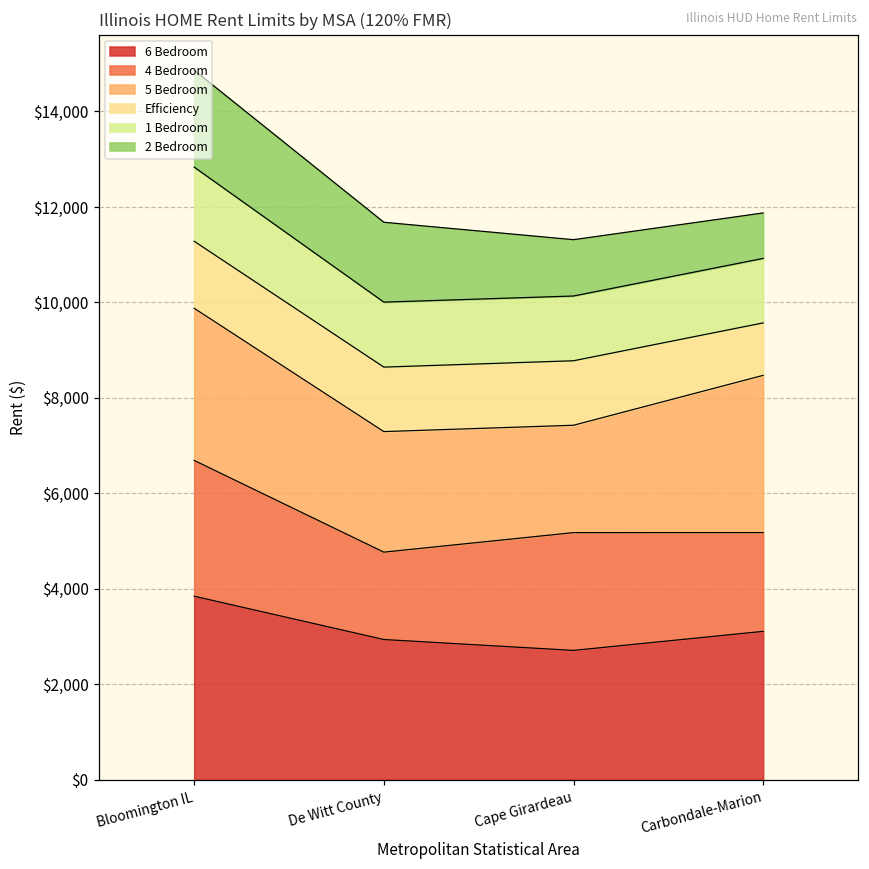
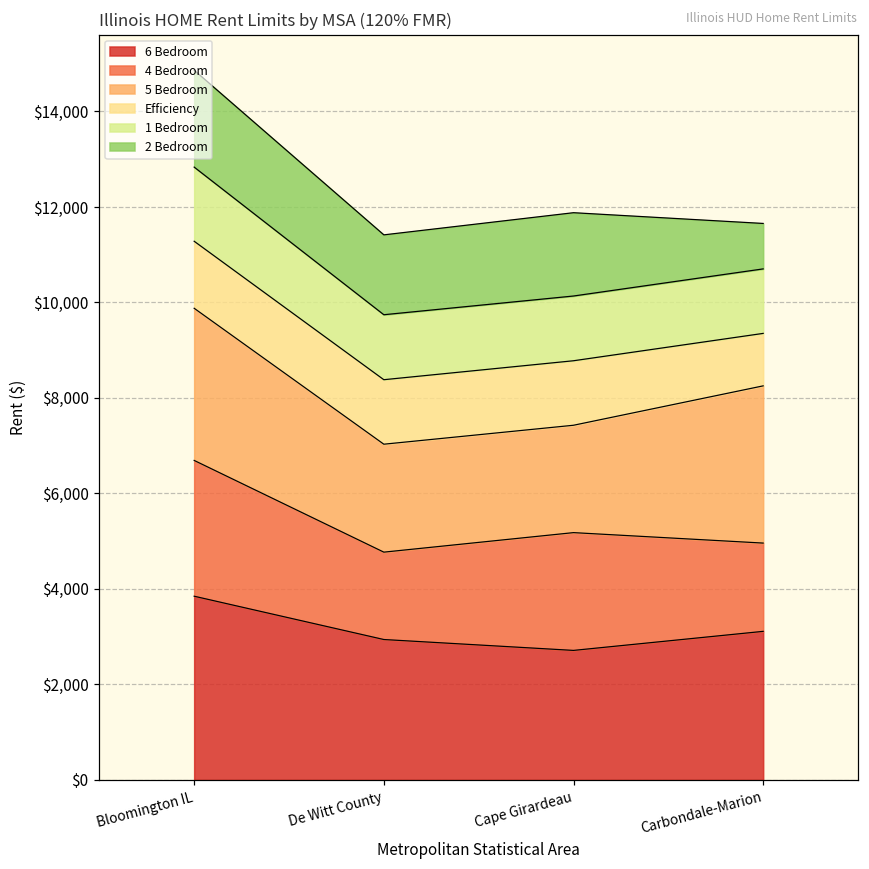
5 Bedroom, De Witt County: $2,500 -> $2,300
2 Bedroom, Cape Girardeau: $1,200 -> $1,700
4 Bedroom, Carbondale-Marion: $2,100 -> $1,800
